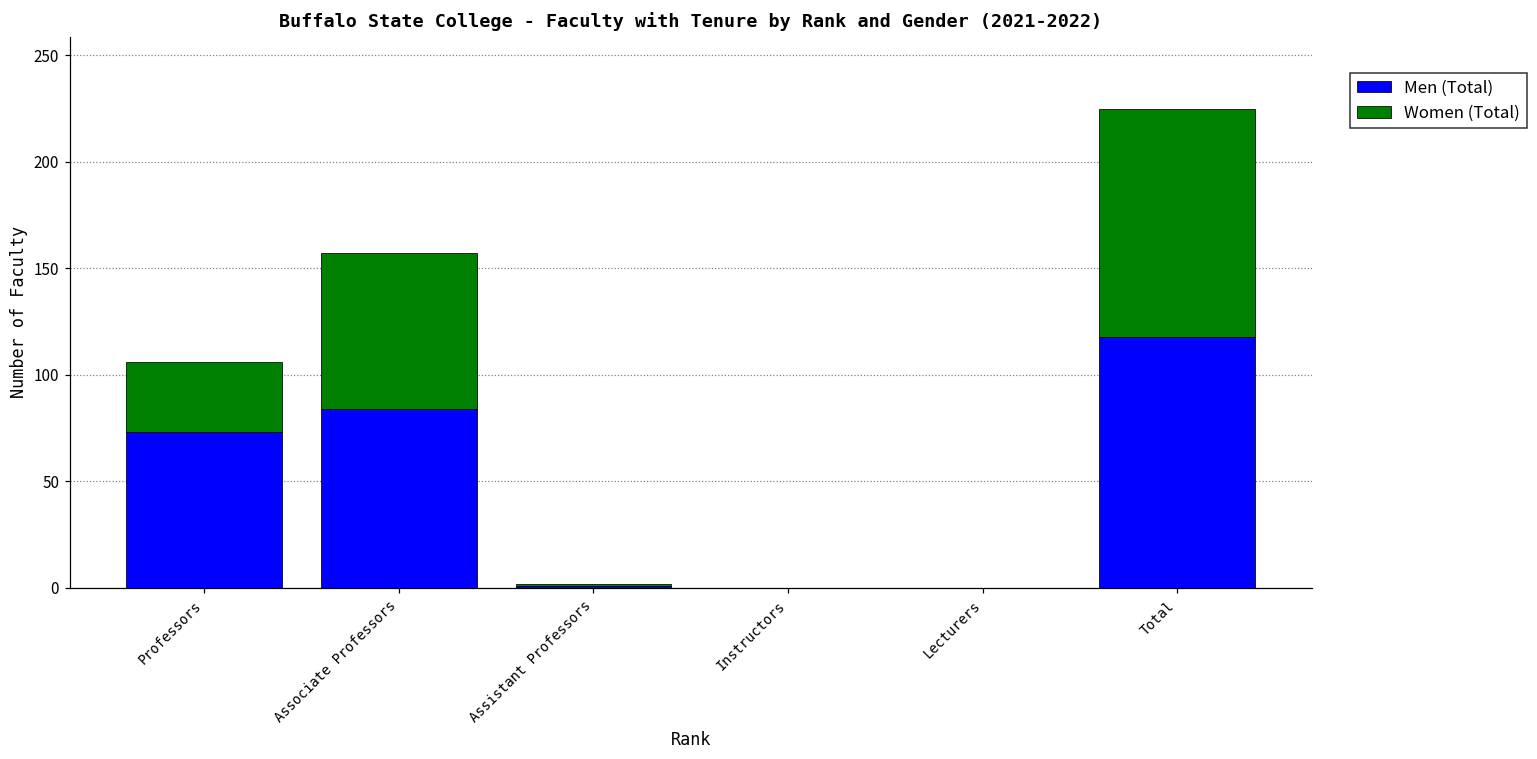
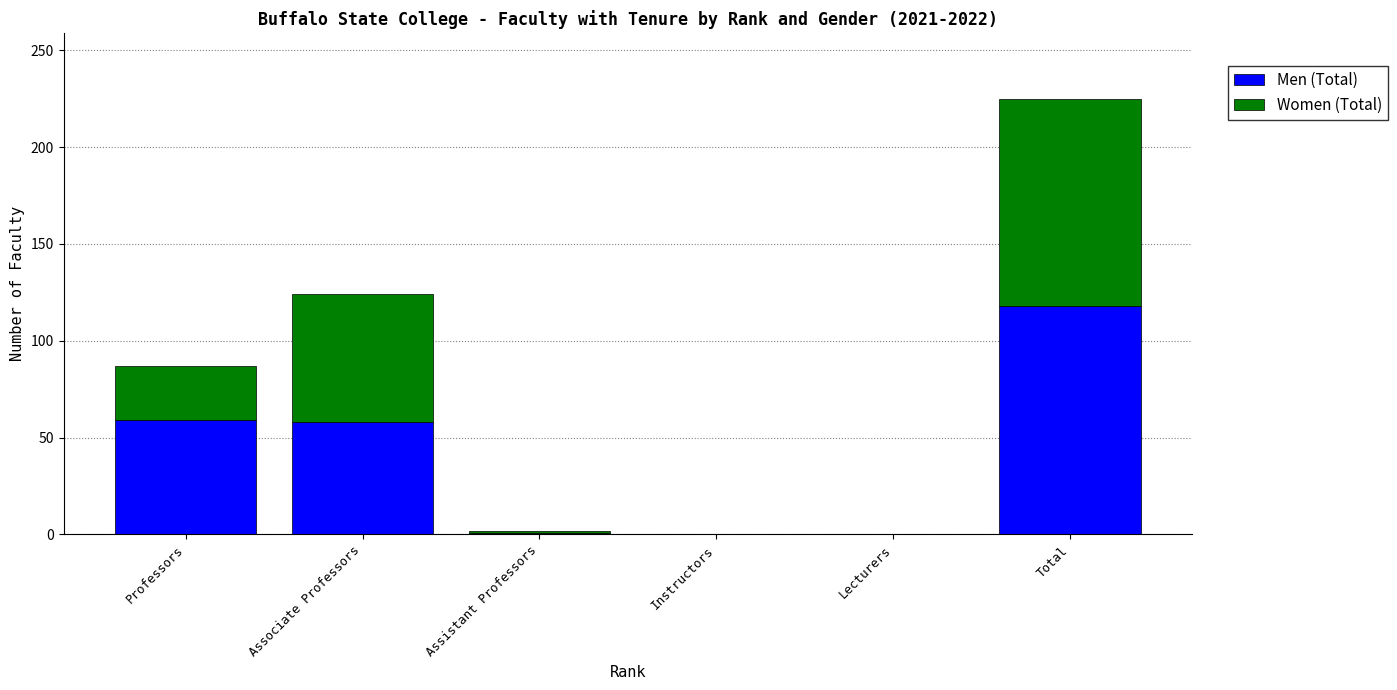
Men (Total), Professors: 73 -> 59
Women (Total), Professors: 33 -> 28
Men (Total), Associate Professors: 84 -> 58
Women (Total), Associate Professors: 73 -> 66
